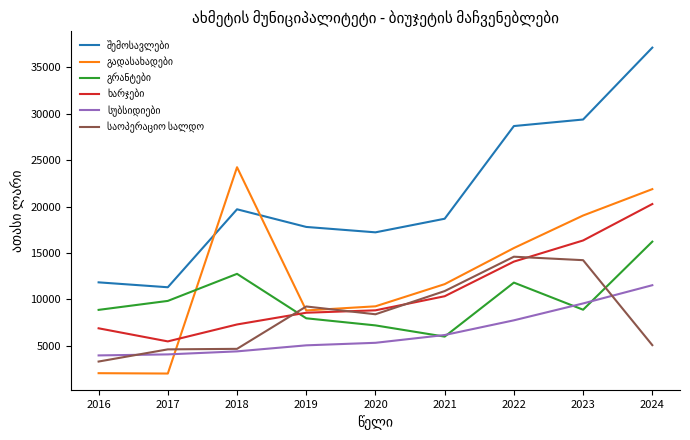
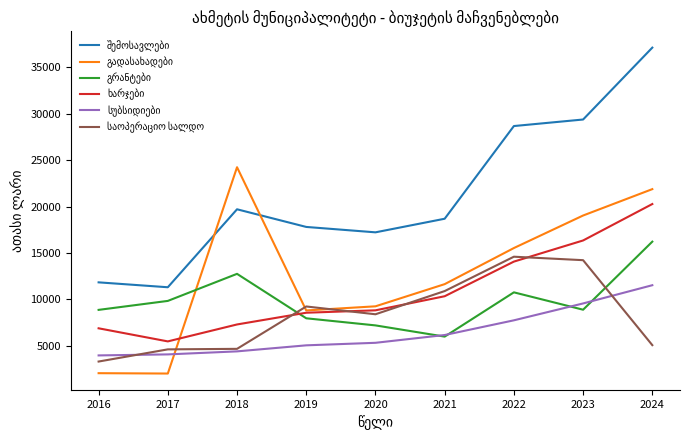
გრანტები, 2022: 12000 -> 11000
